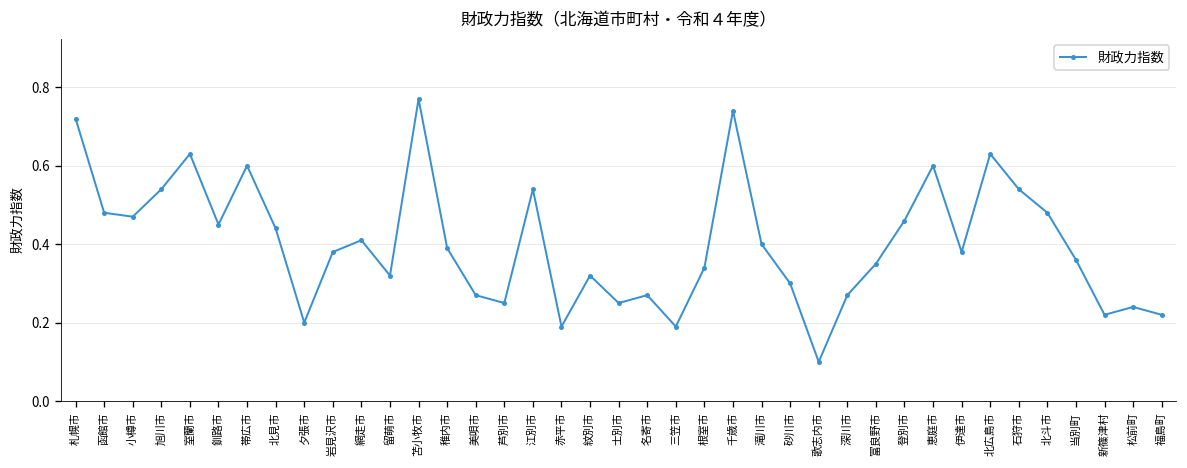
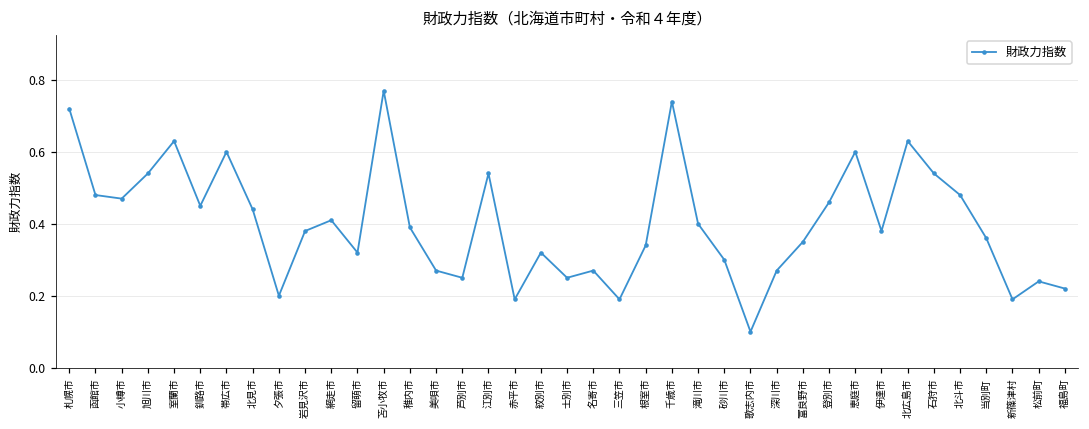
新篠津村: 0.22 -> 0.19
